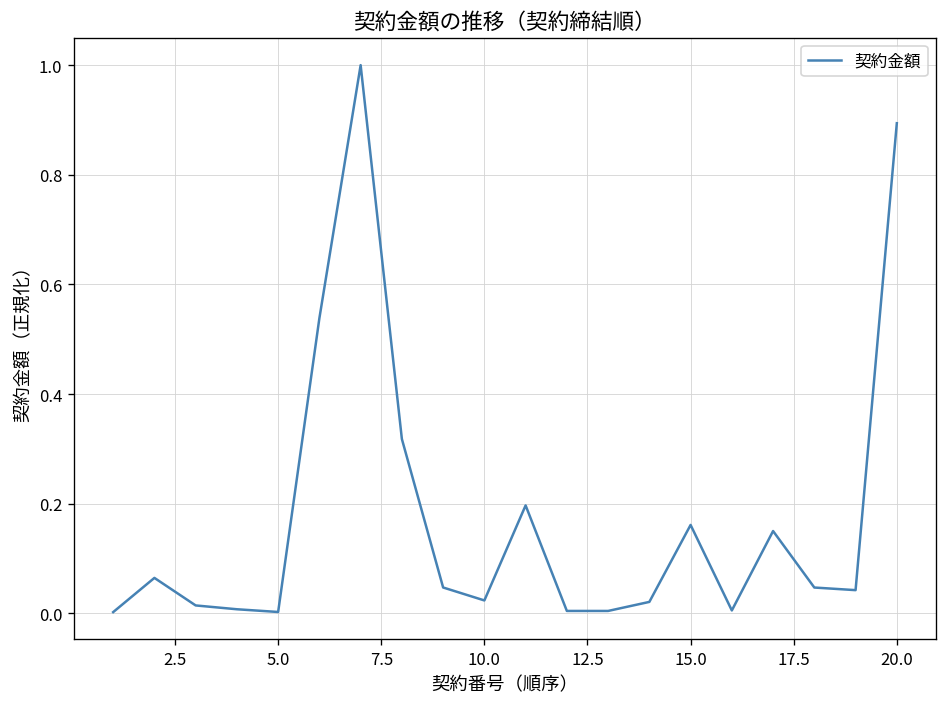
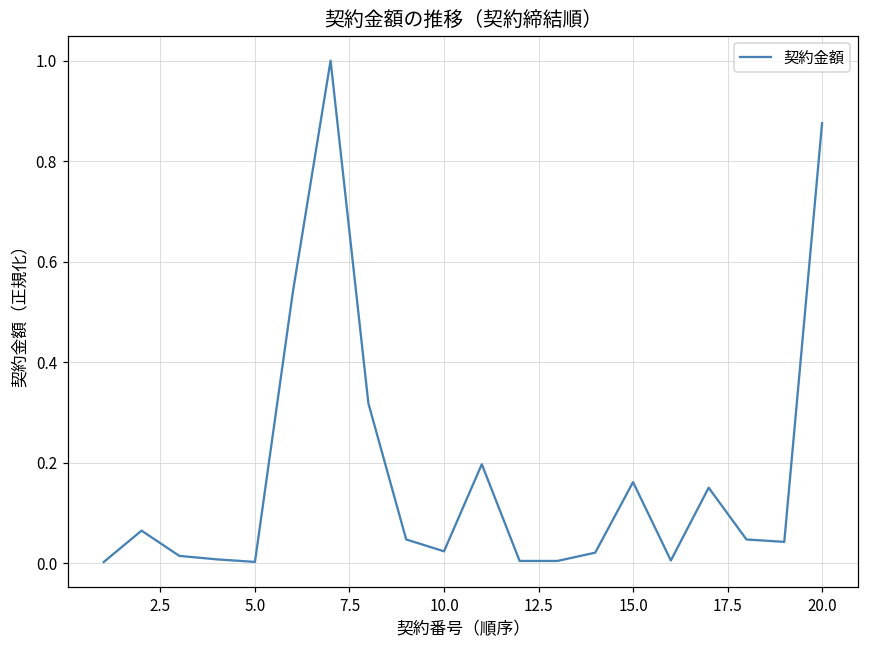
20.0: 0.89 -> 0.88
